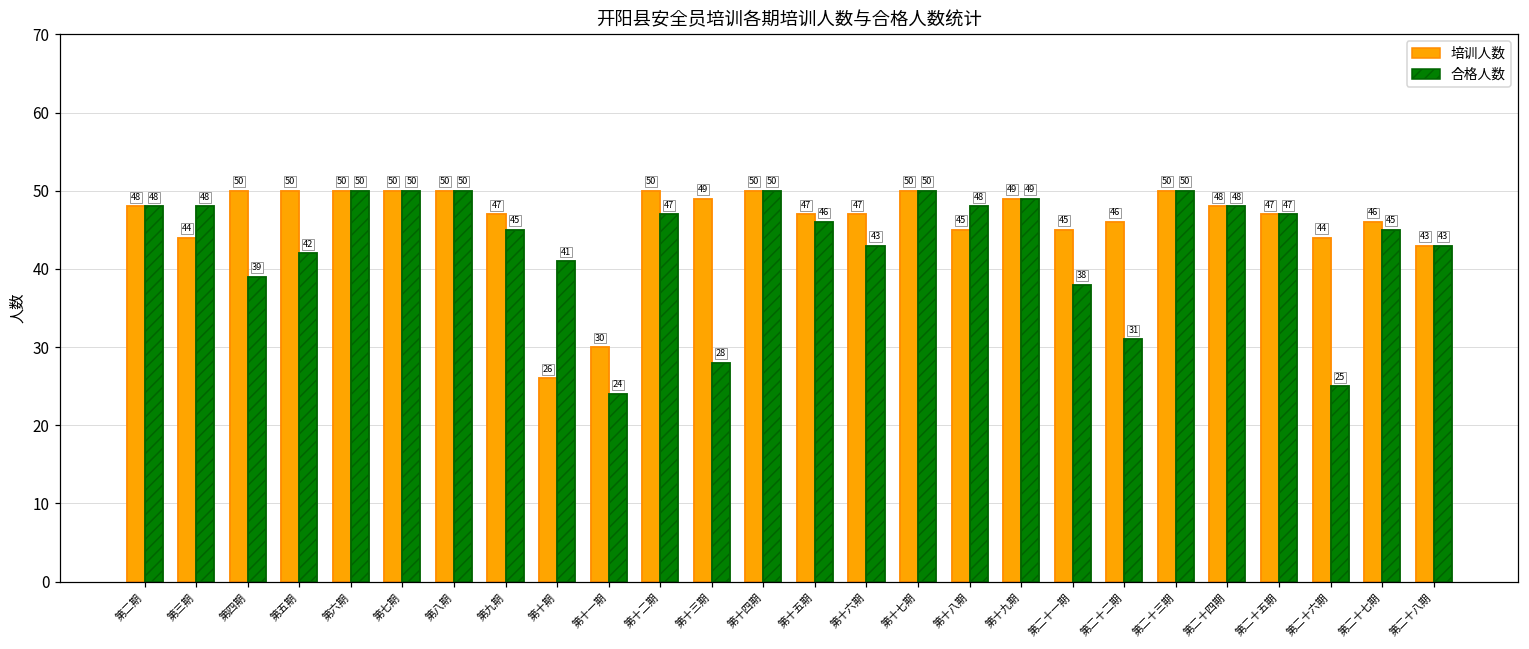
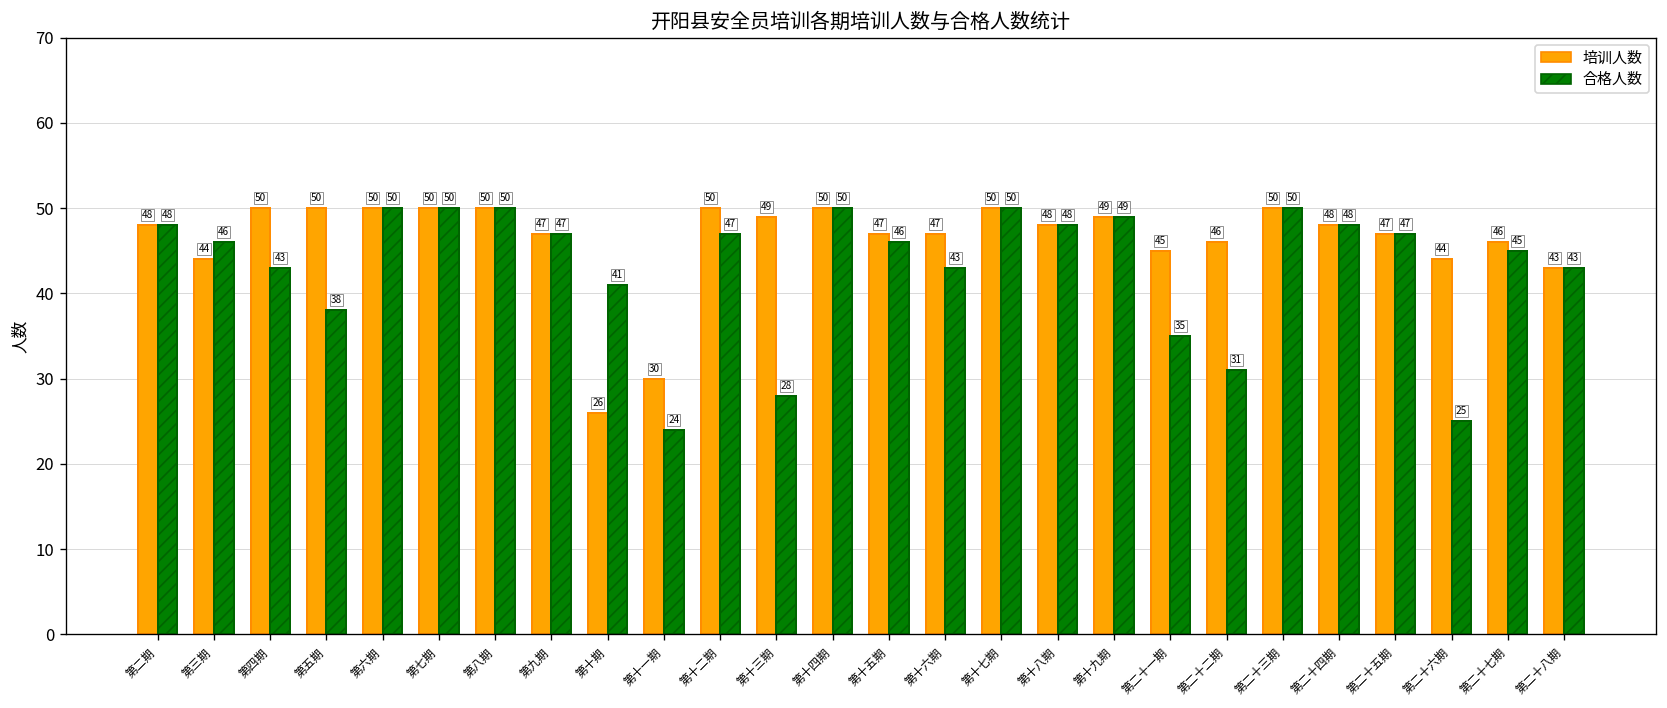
合格人数, 第三期: 48 -> 46
合格人数, 第四期: 39 -> 43
合格人数, 第五期: 42 -> 38
合格人数, 第九期: 45 -> 47
培训人数, 第十八期: 45 -> 48
合格人数, 第二十一期: 38 -> 35
